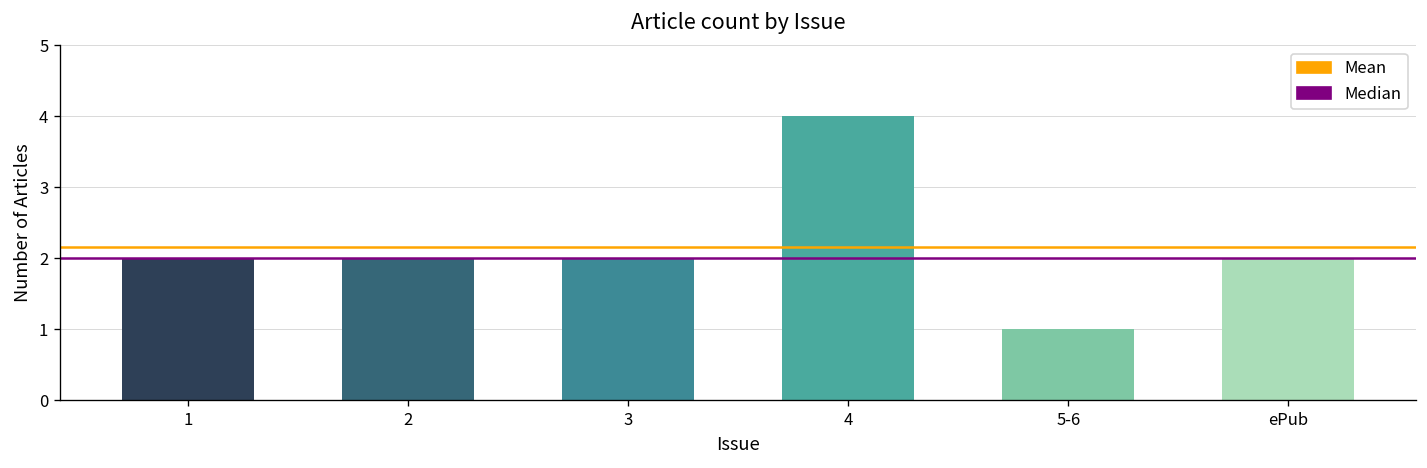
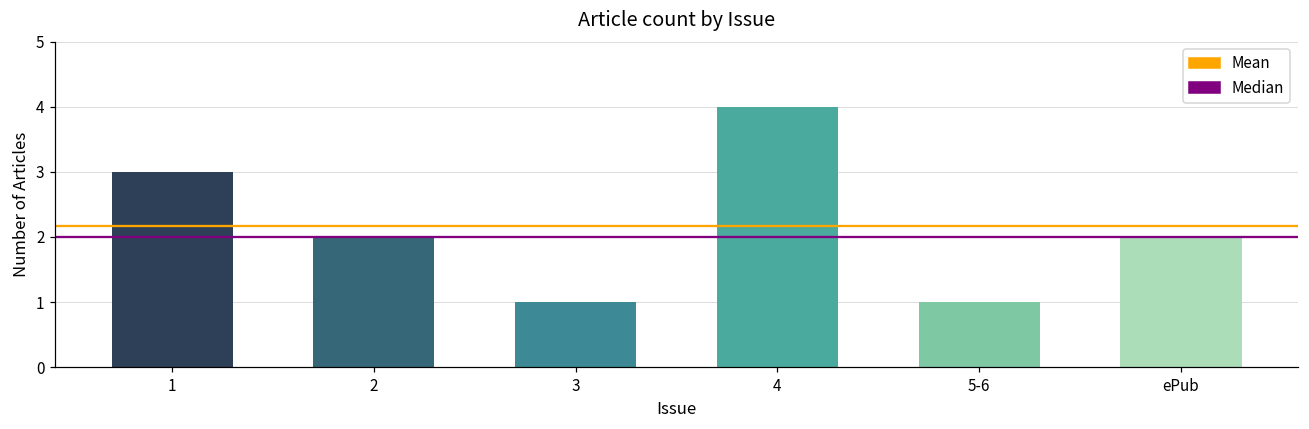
1: 2 -> 3
3: 2 -> 1
